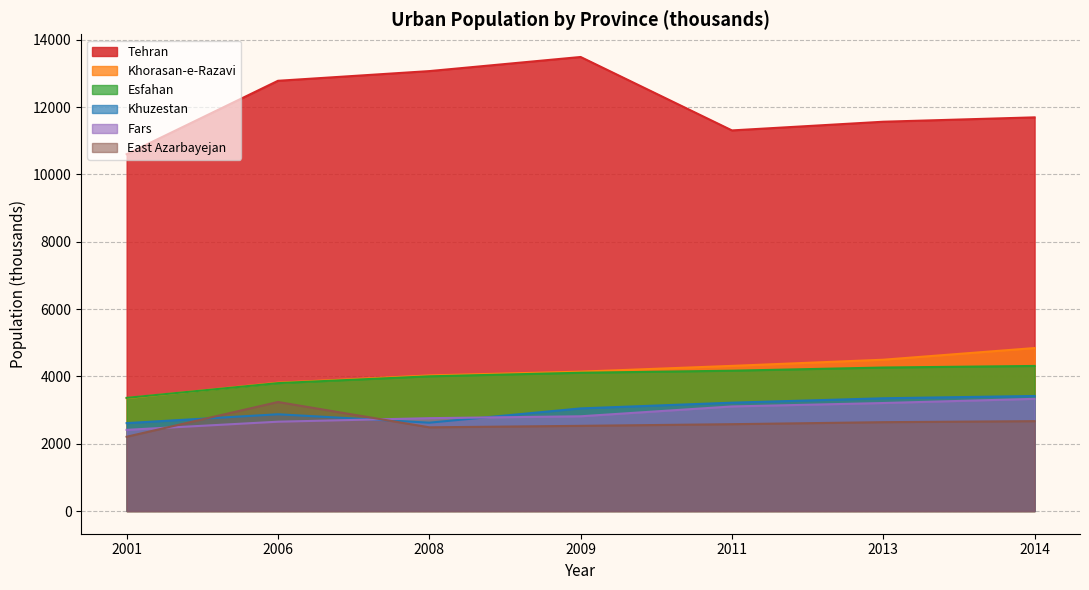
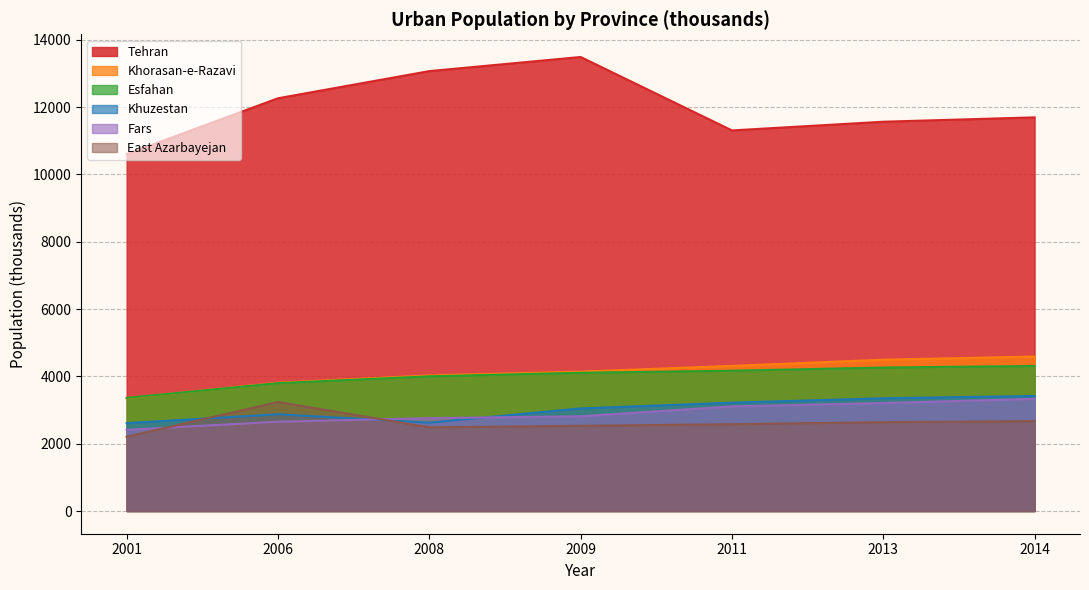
Tehran, 2006: 12800 -> 12300
Khorasan-e-Razavi, 2014: 4800 -> 4600
